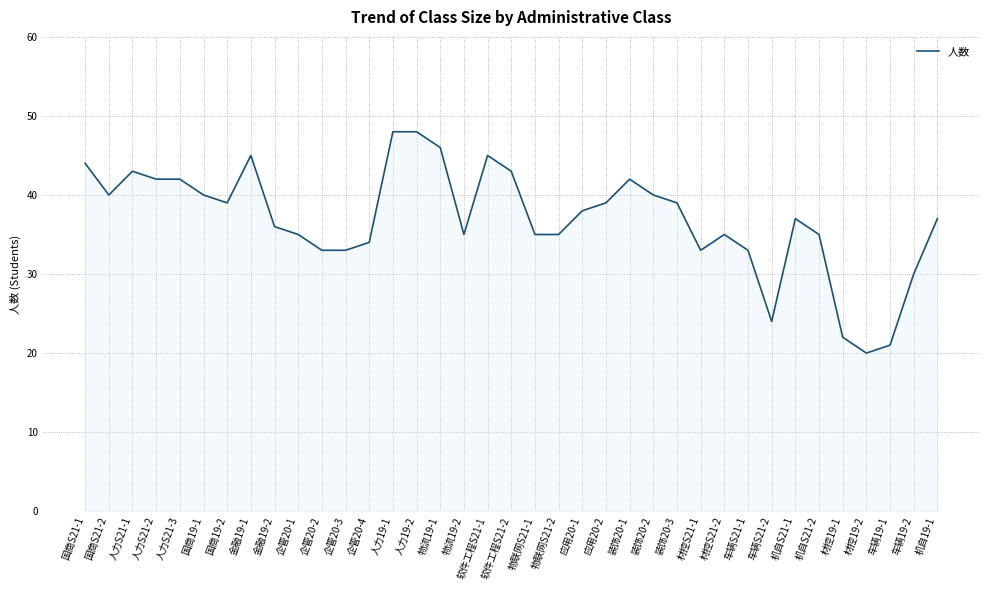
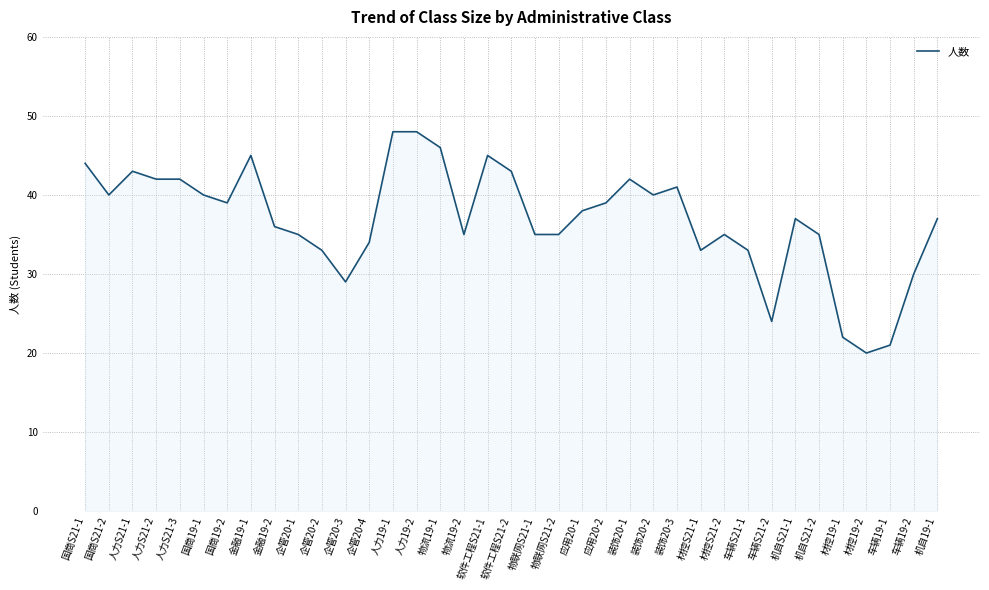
企管20-3: 33 -> 29
装饰20-3: 39 -> 41
